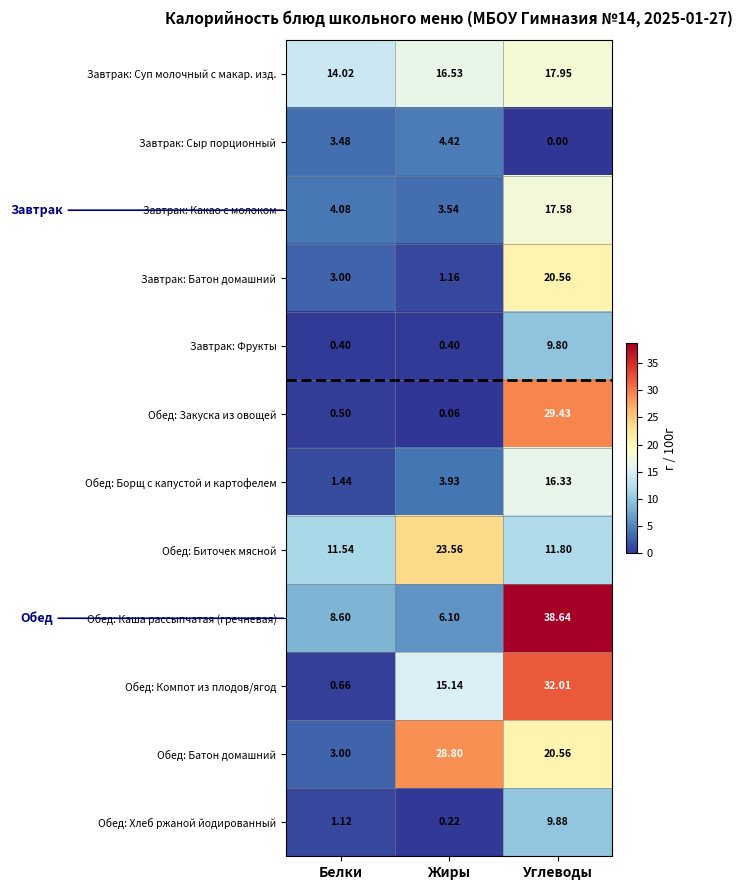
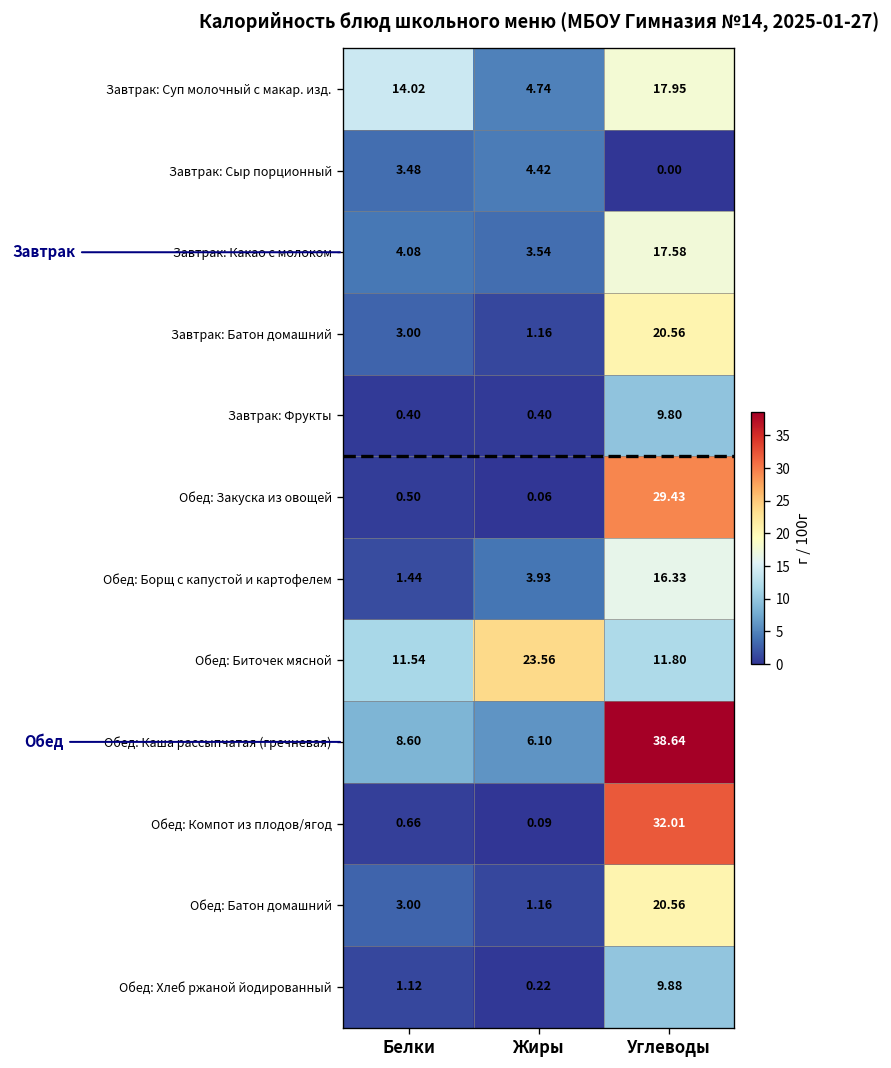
Завтрак: Суп молочный с макар. изд., Жиры: 16.53 -> 4.74
Обед: Компот из плодов/ягод, Жиры: 15.14 -> 0.09
Обед: Батон домашний, Жиры: 28.80 -> 1.16
